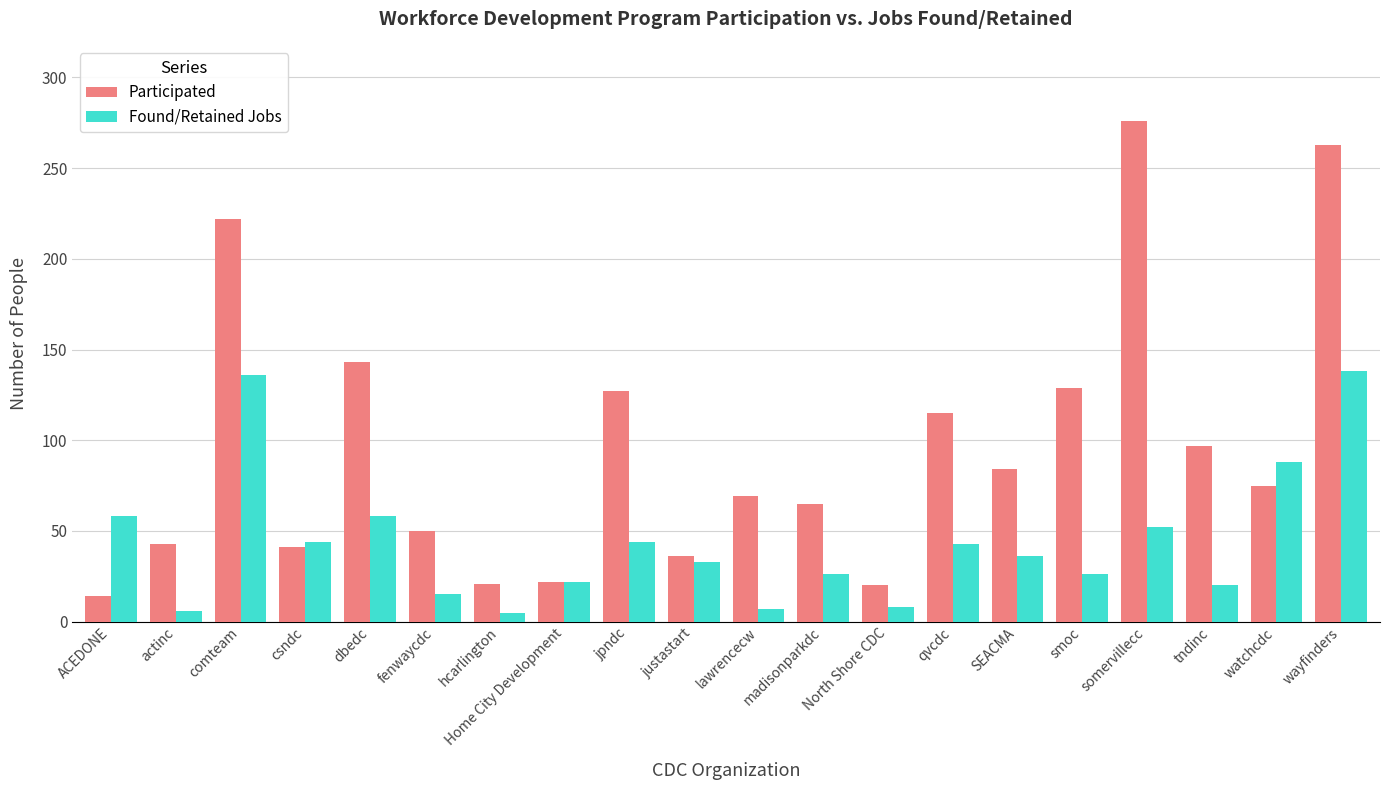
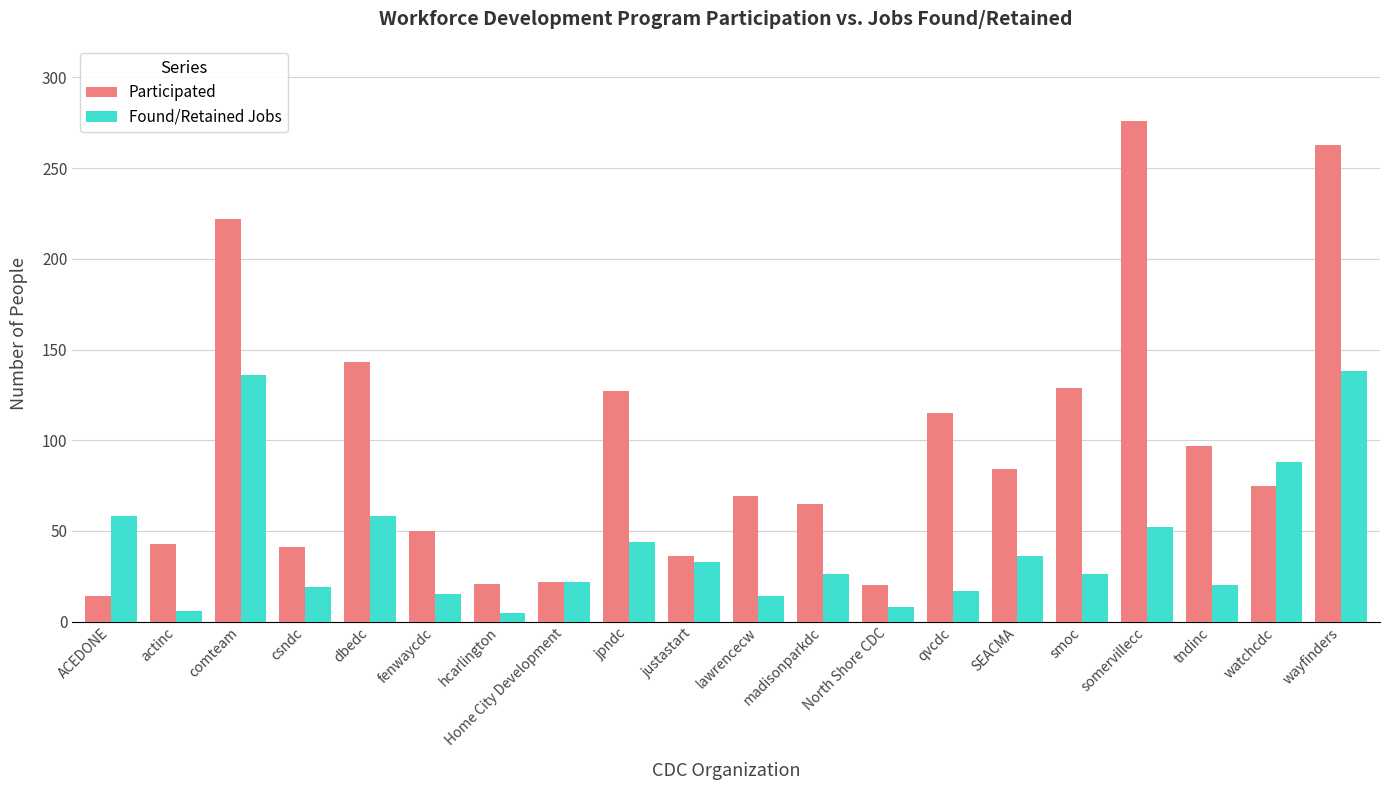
Found/Retained Jobs, csndc: 44 -> 19
Found/Retained Jobs, lawrencecw: 7 -> 14
Found/Retained Jobs, qvcdc: 43 -> 17
